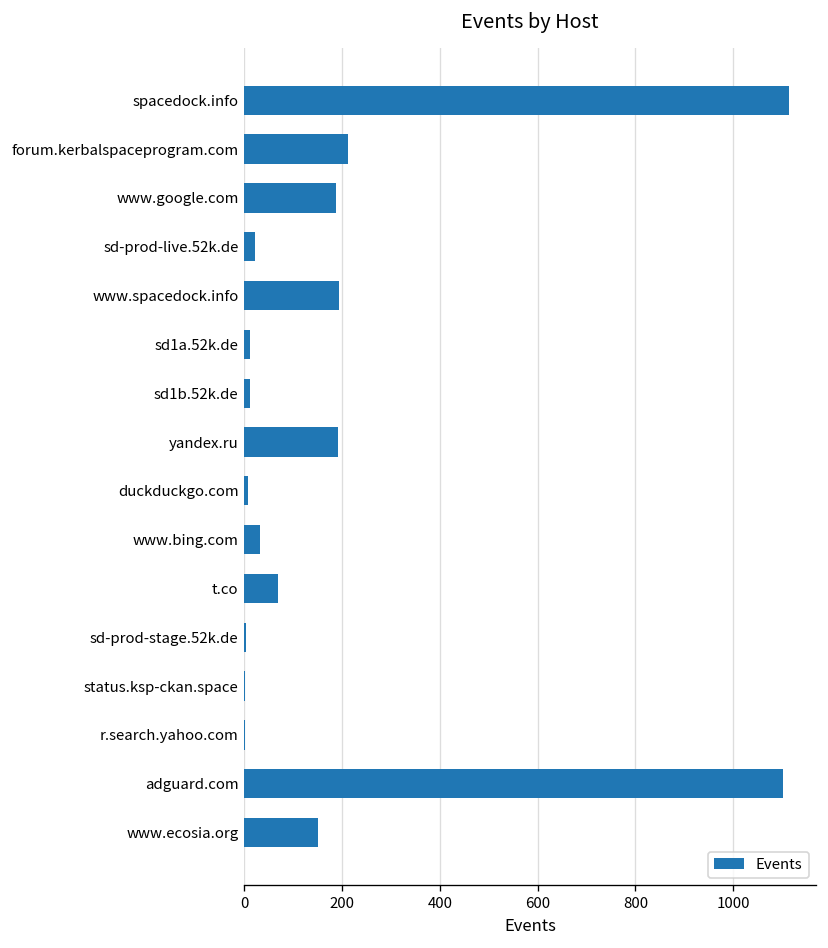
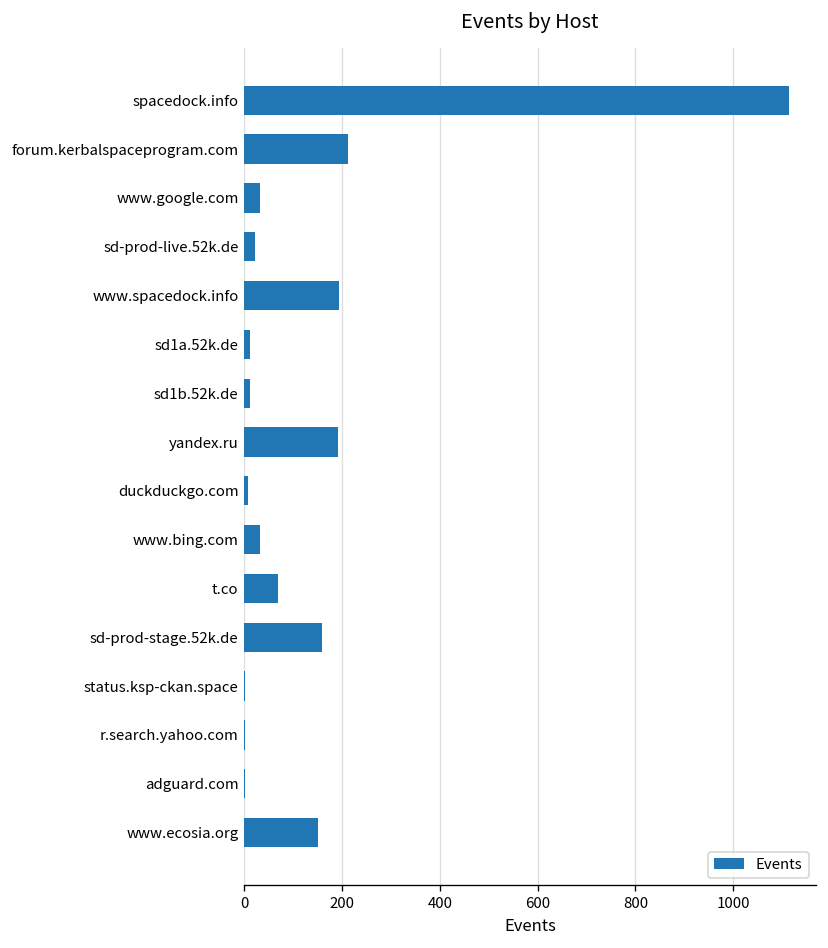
www.google.com: 190 -> 30
sd-prod-stage.52k.de: 0 -> 160
adguard.com: 1100 -> 0
